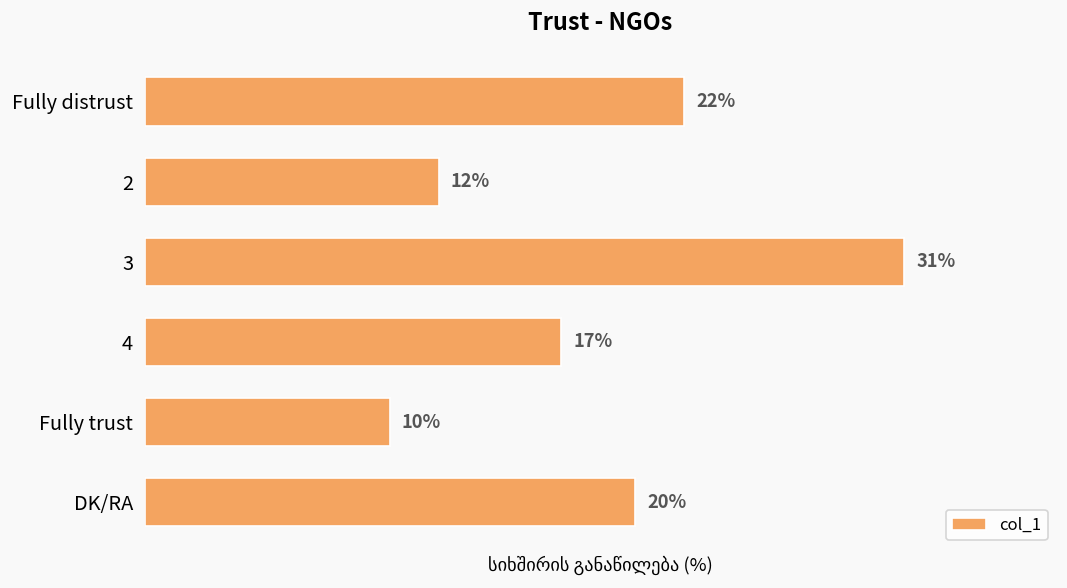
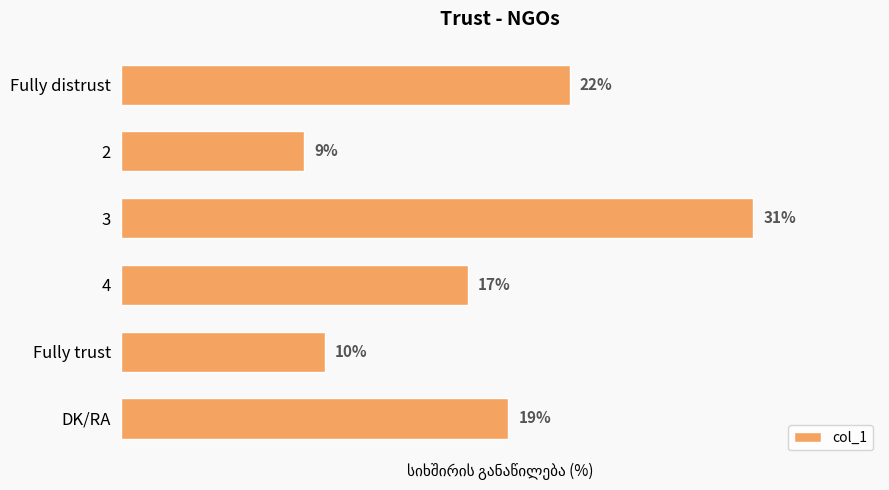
2: 12% -> 9%
DK/RA: 20% -> 19%
